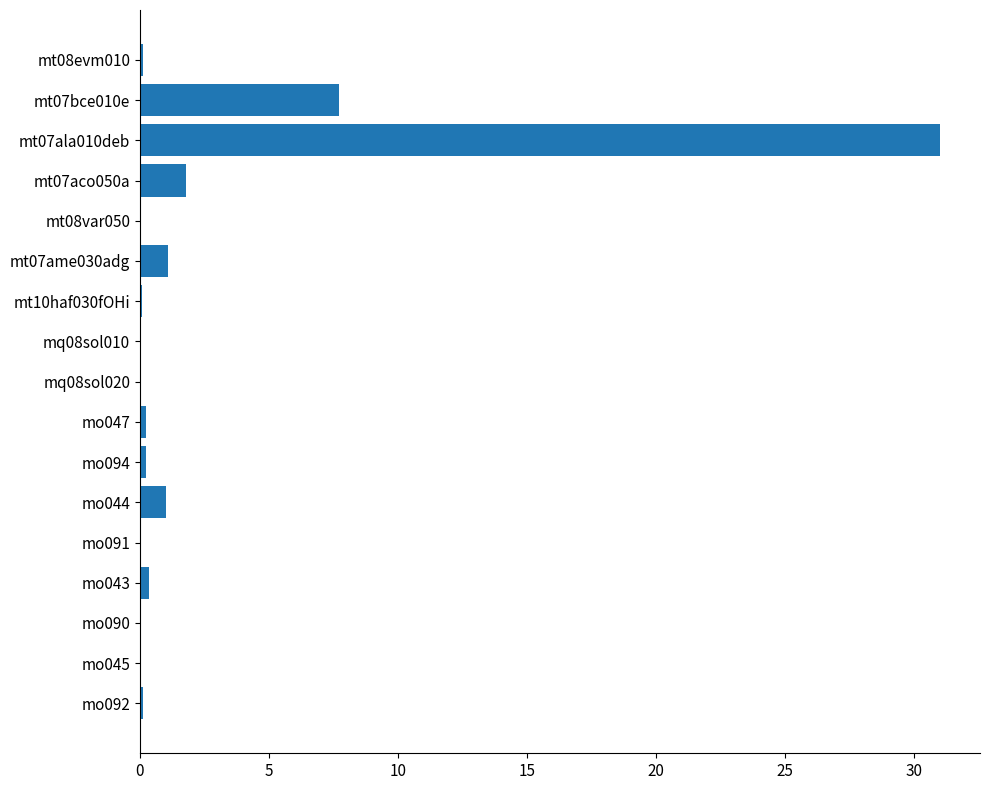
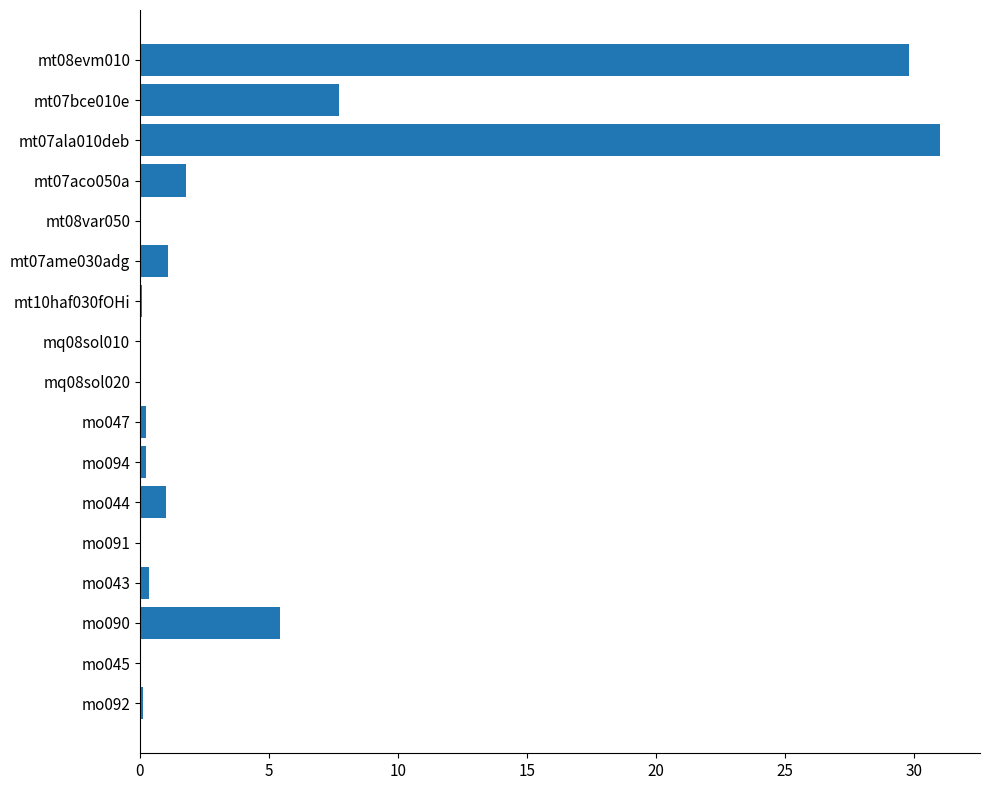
mt08evm010: 0.1 -> 29.8
mo090: 0.0 -> 5.4
